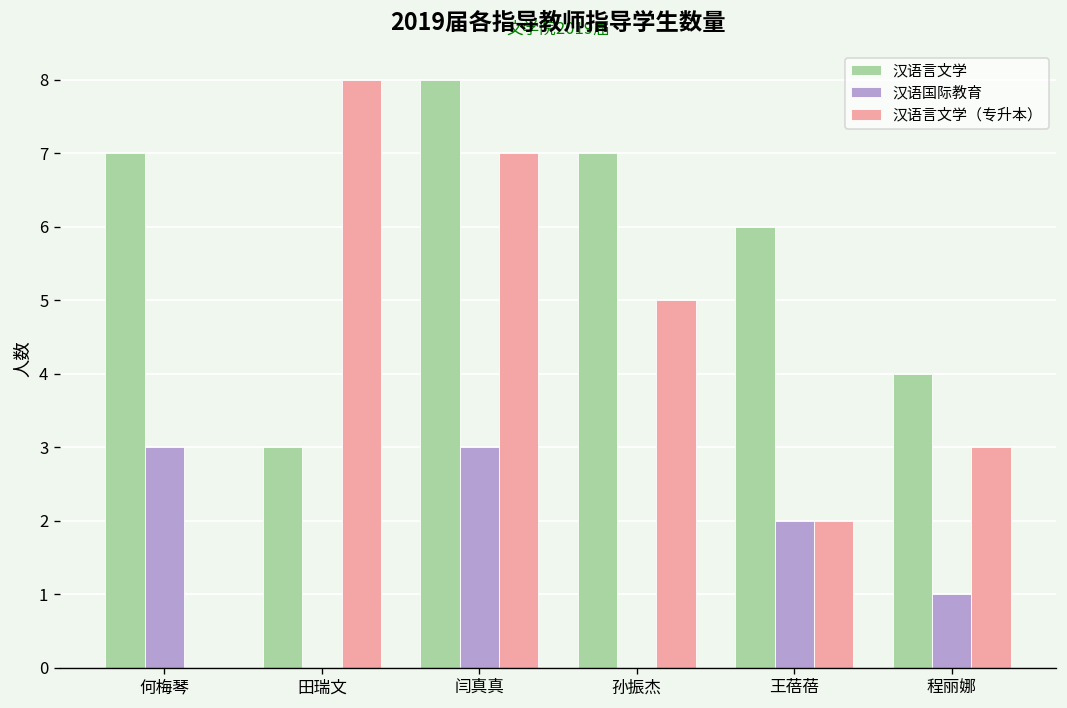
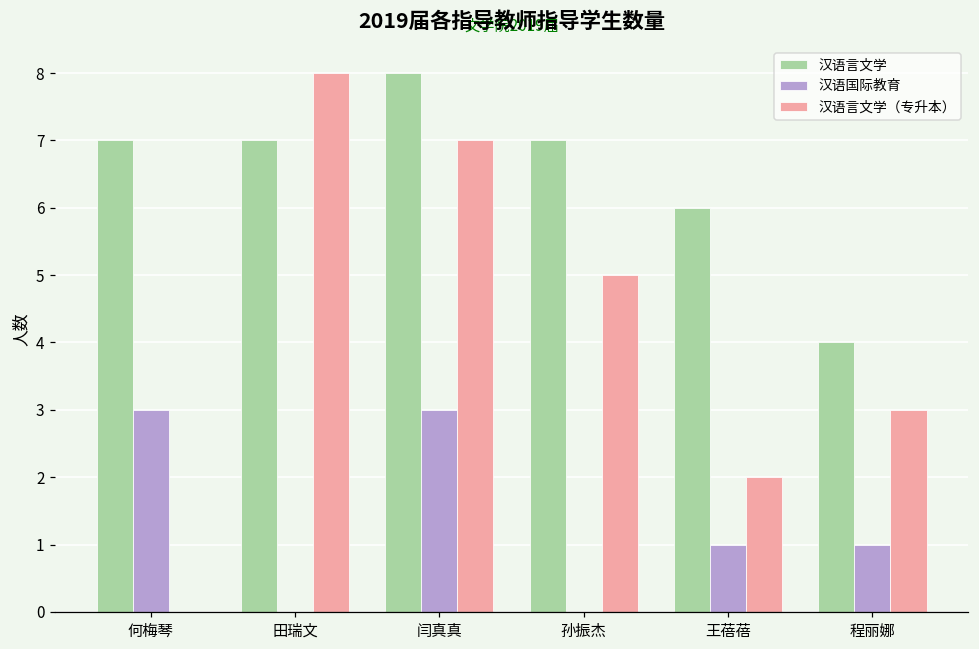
汉语言文学, 田瑞文: 3 -> 7
汉语国际教育, 王蓓蓓: 2 -> 1
